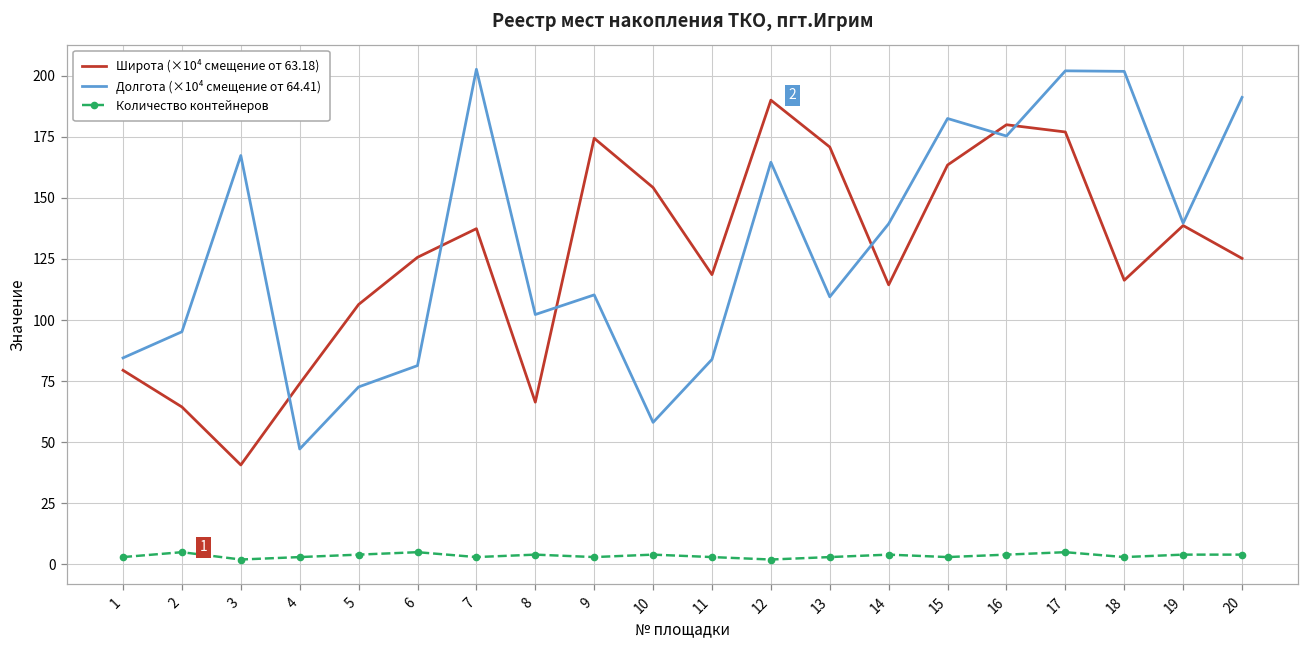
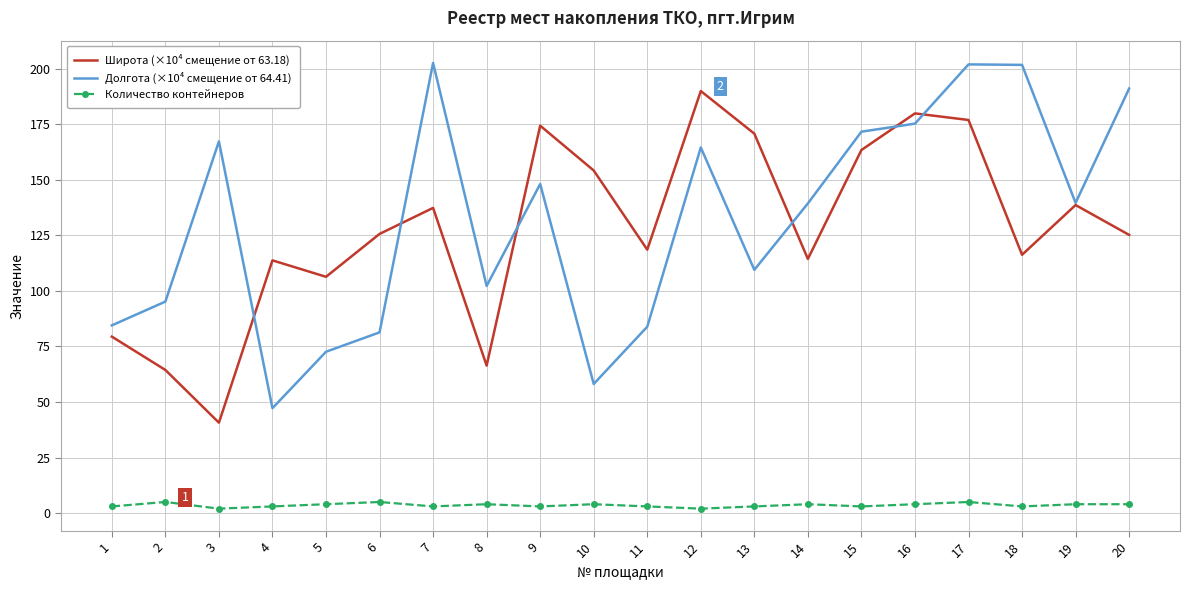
Широта (×10⁴ смещение от 63.18), 4: 74 -> 114
Долгота (×10⁴ смещение от 64.41), 9: 110 -> 148
Долгота (×10⁴ смещение от 64.41), 15: 182 -> 172
